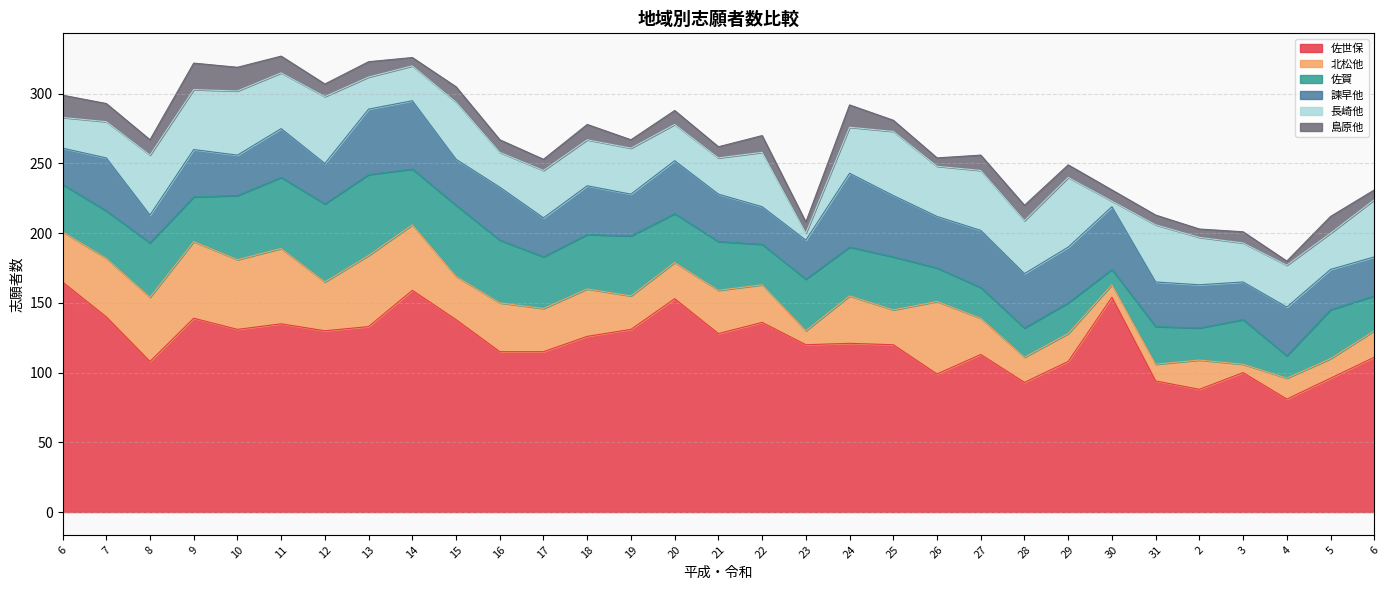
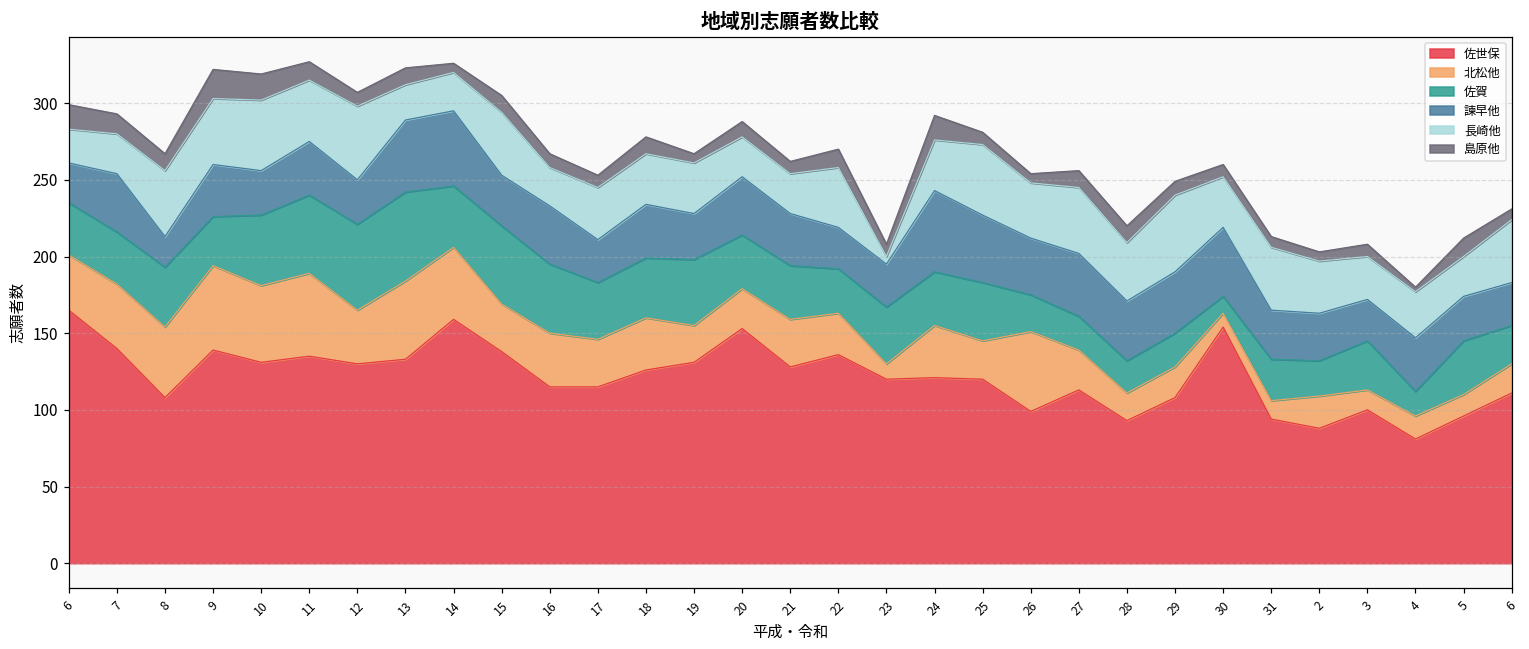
長崎他, 30: 4 -> 33
北松他, 3: 6 -> 13
